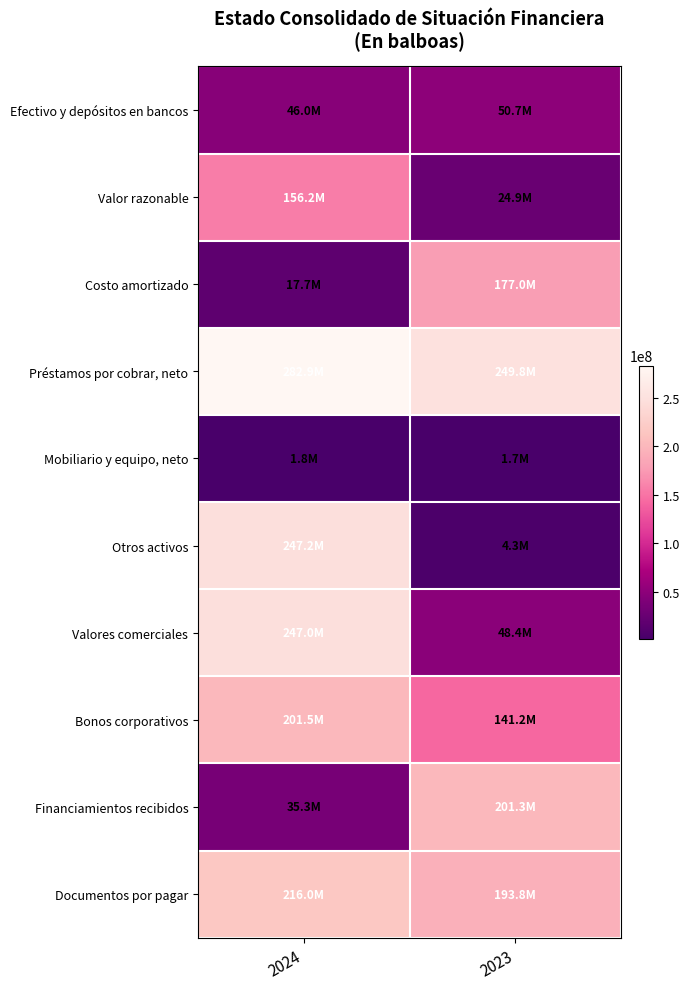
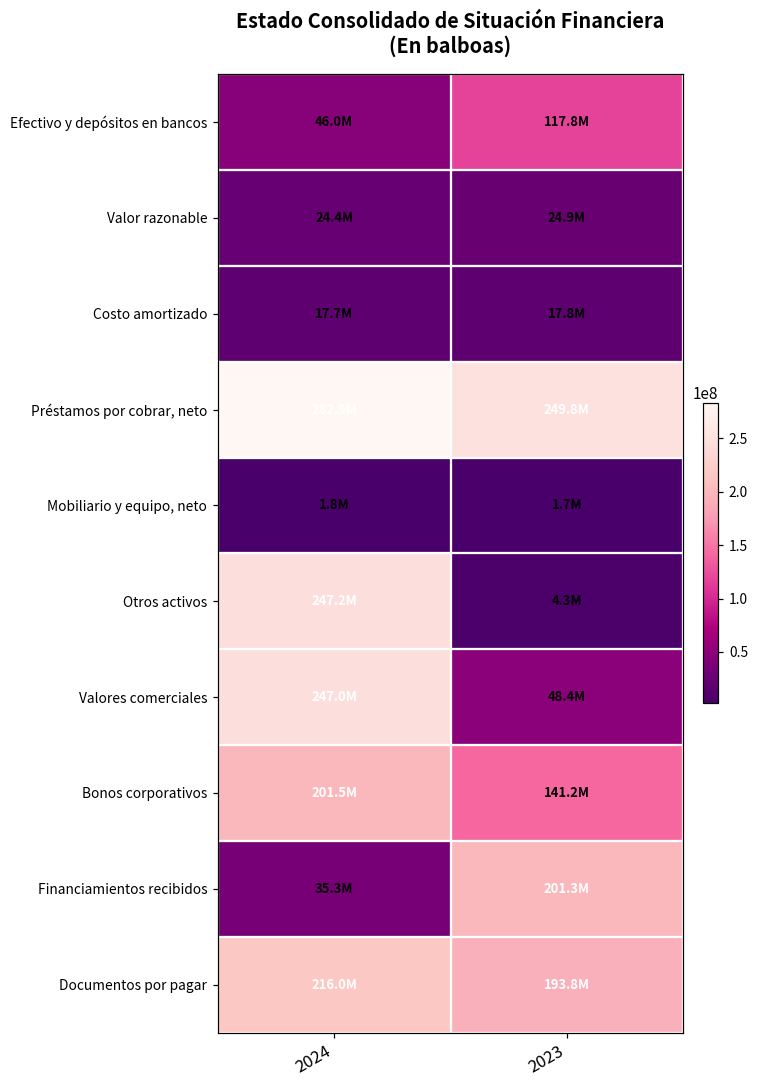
Efectivo y depósitos en bancos, 2023: 50.7M -> 117.8M
Valor razonable, 2024: 156.2M -> 24.4M
Costo amortizado, 2023: 177.0M -> 17.8M
